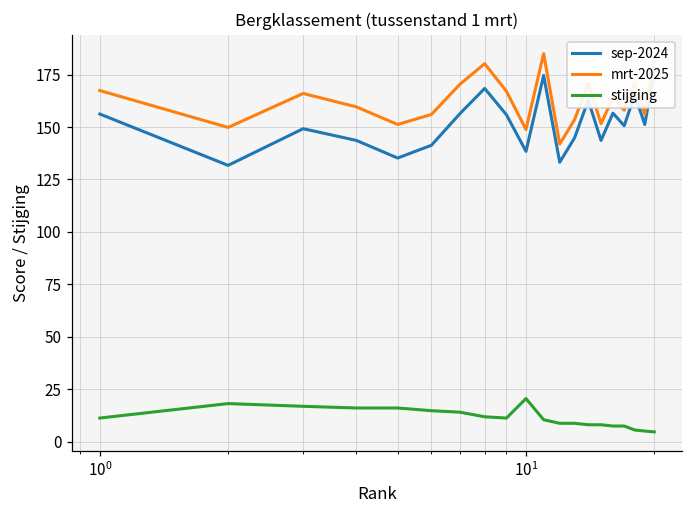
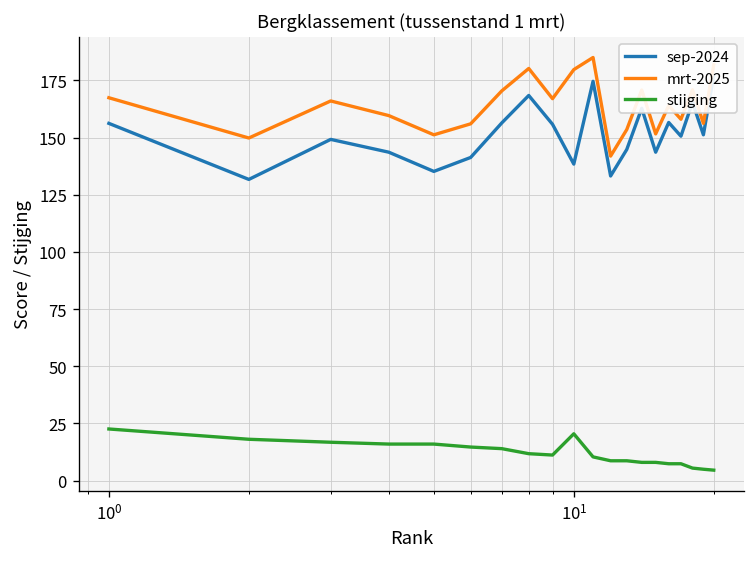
stijging, 10^0: 11 -> 23
mrt-2025, 10^1: 149 -> 180
